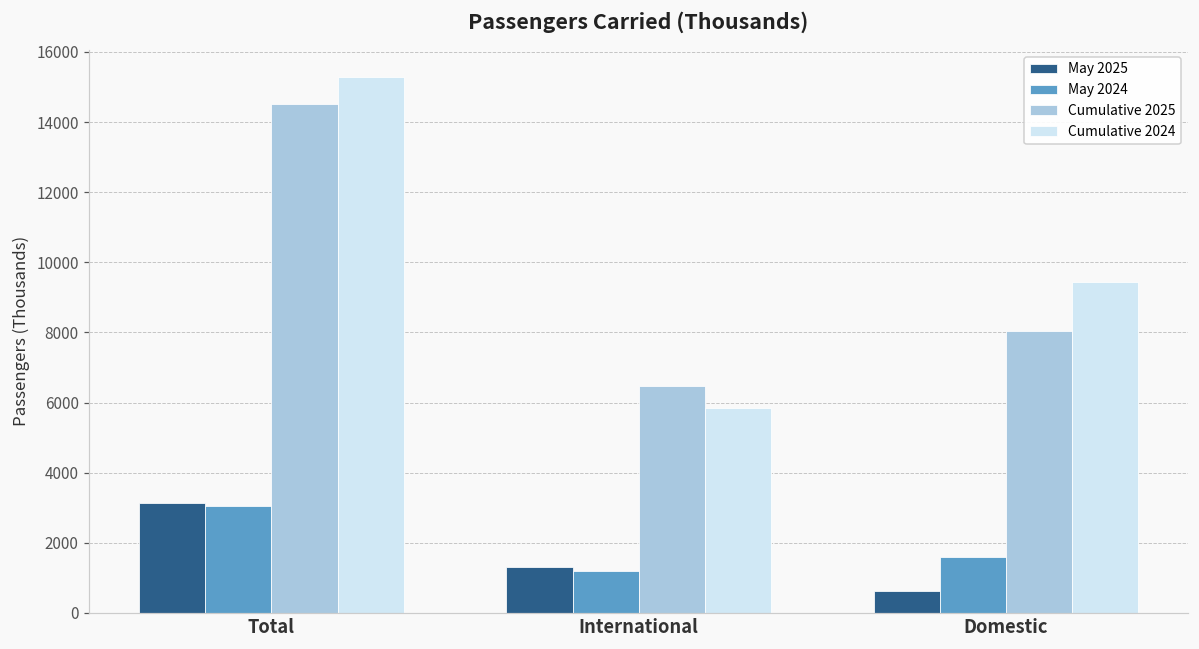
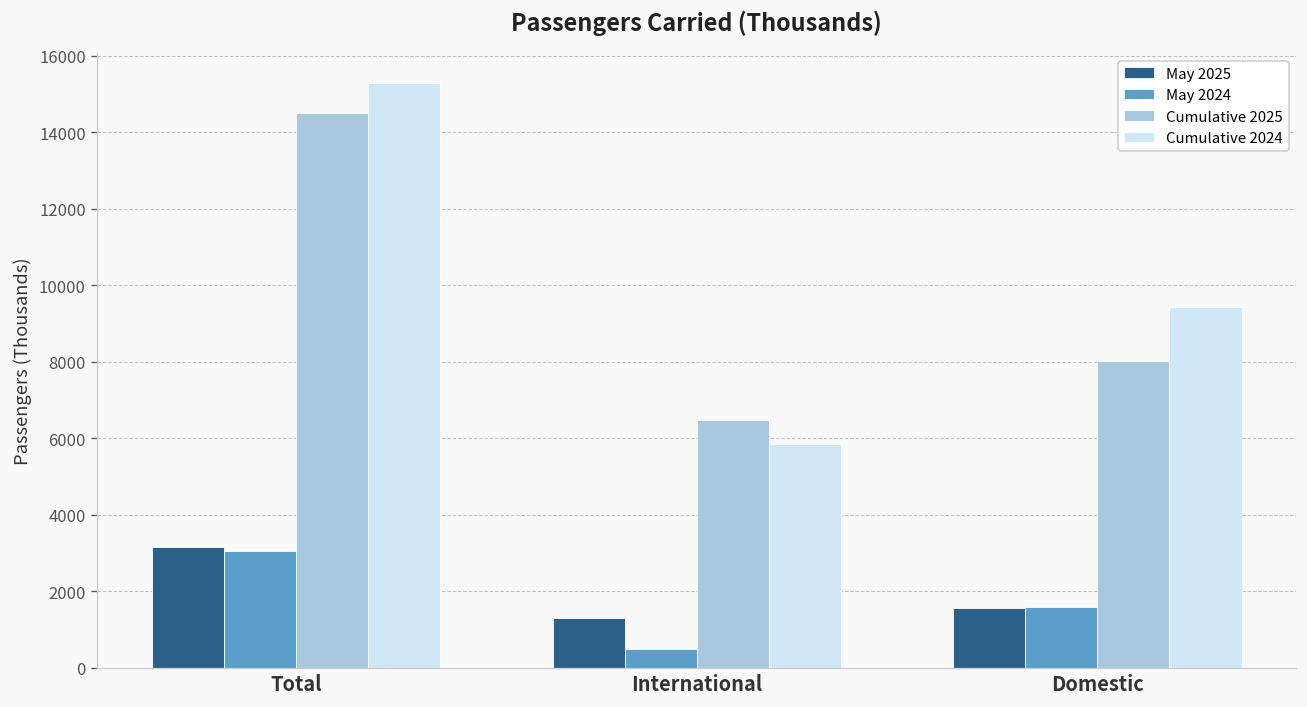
May 2024, International: 1200 -> 500
May 2025, Domestic: 600 -> 1500
